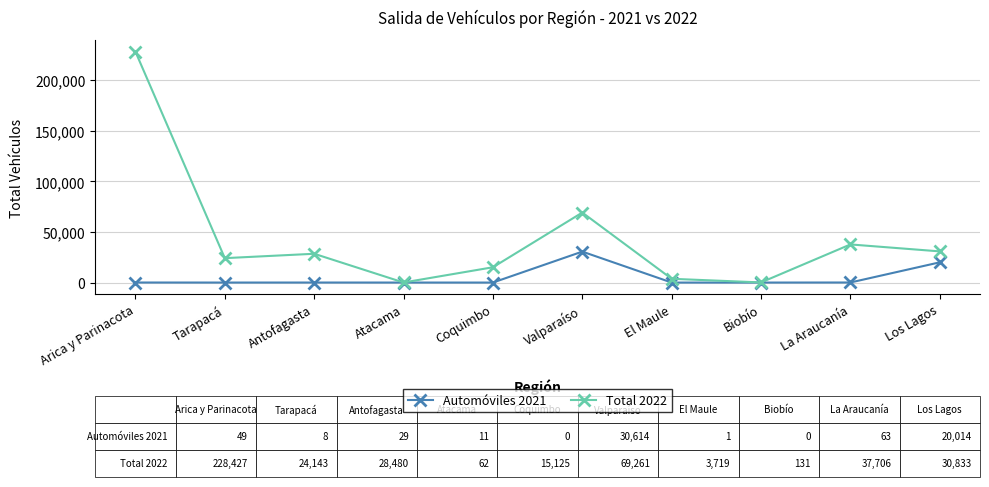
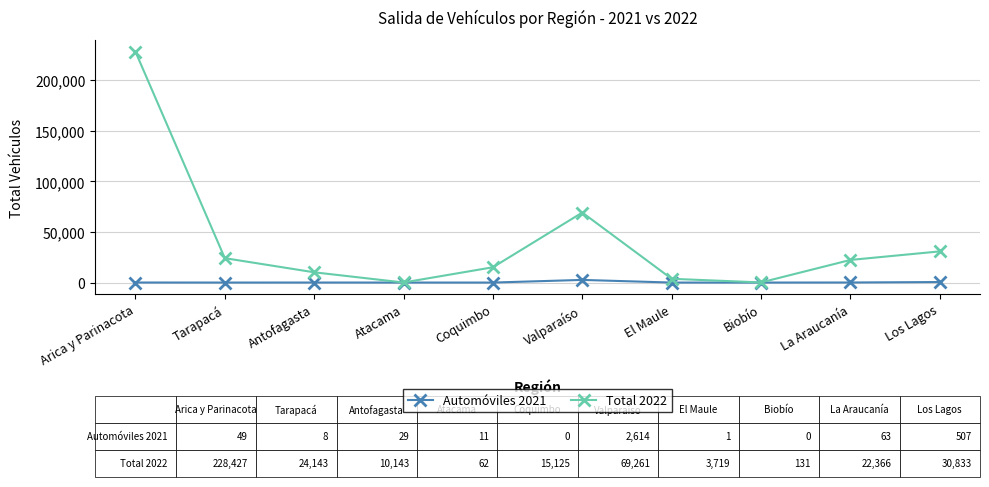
Total 2022, Antofagasta: 28,480 -> 10,143
Automóviles 2021, Valparaíso: 30,614 -> 2,614
Total 2022, La Araucanía: 37,706 -> 22,366
Automóviles 2021, Los Lagos: 20,014 -> 507
